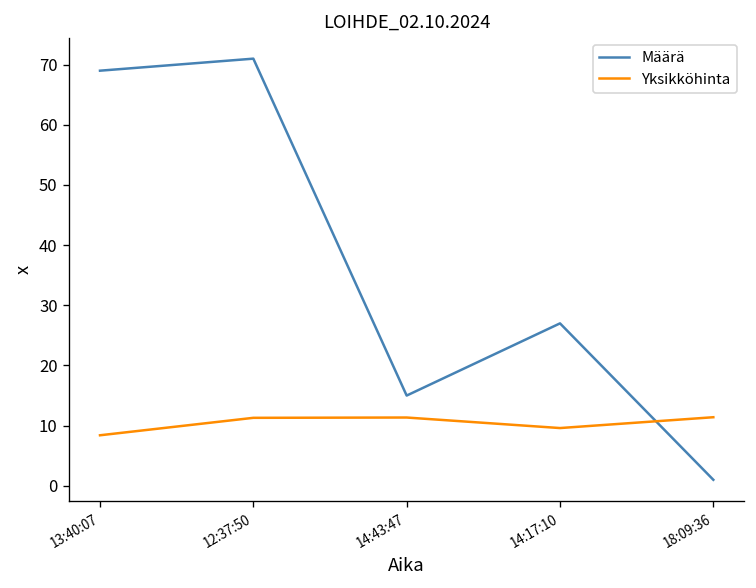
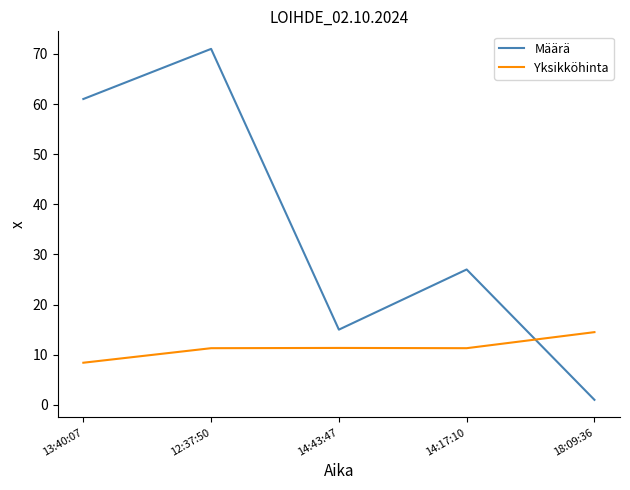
Määrä, 13:40:07: 69 -> 61
Yksikköhinta, 14:17:10: 10 -> 11
Yksikköhinta, 18:09:36: 11 -> 15
